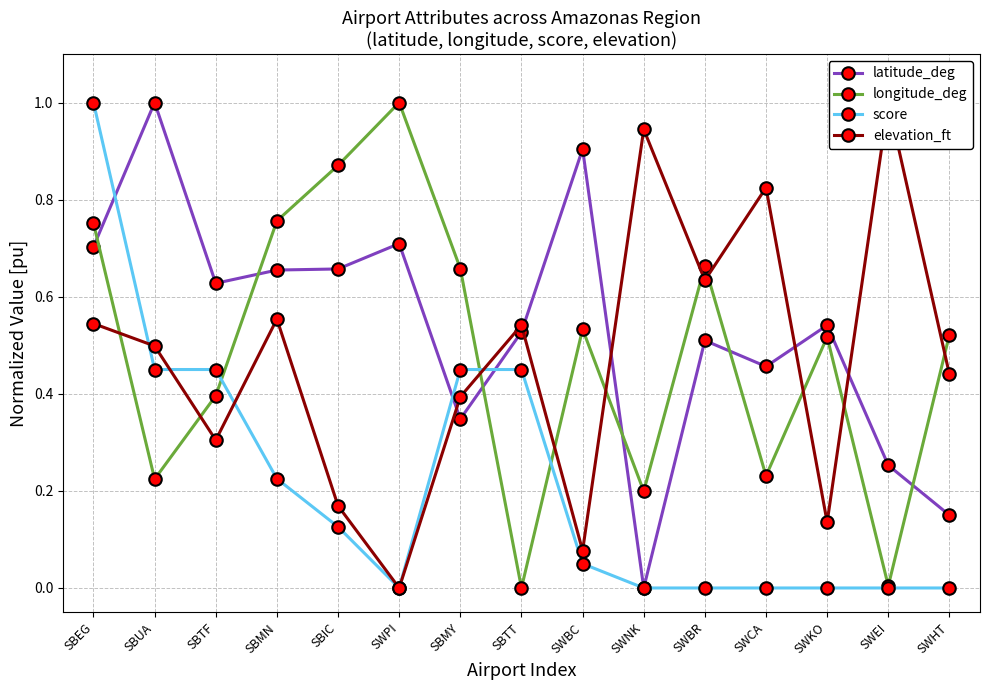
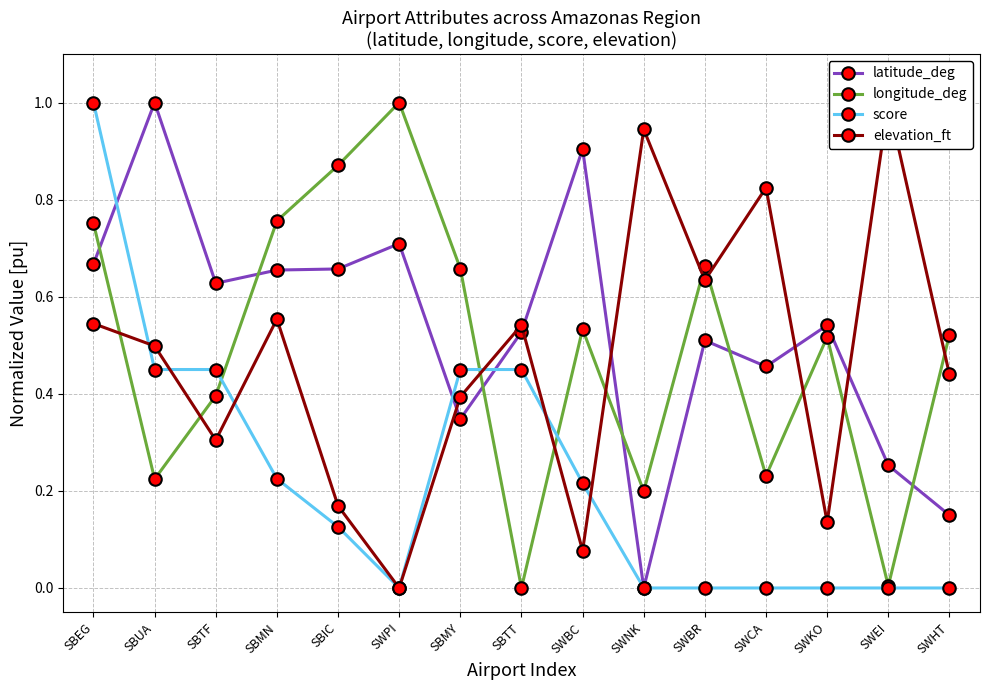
latitude_deg, SBEG: 0.70 -> 0.67
score, SWBC: 0.05 -> 0.22
